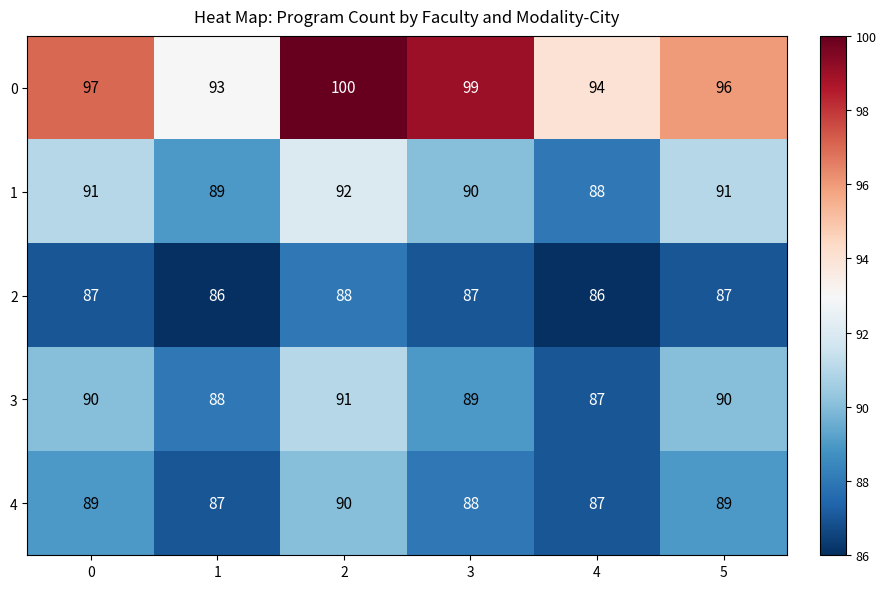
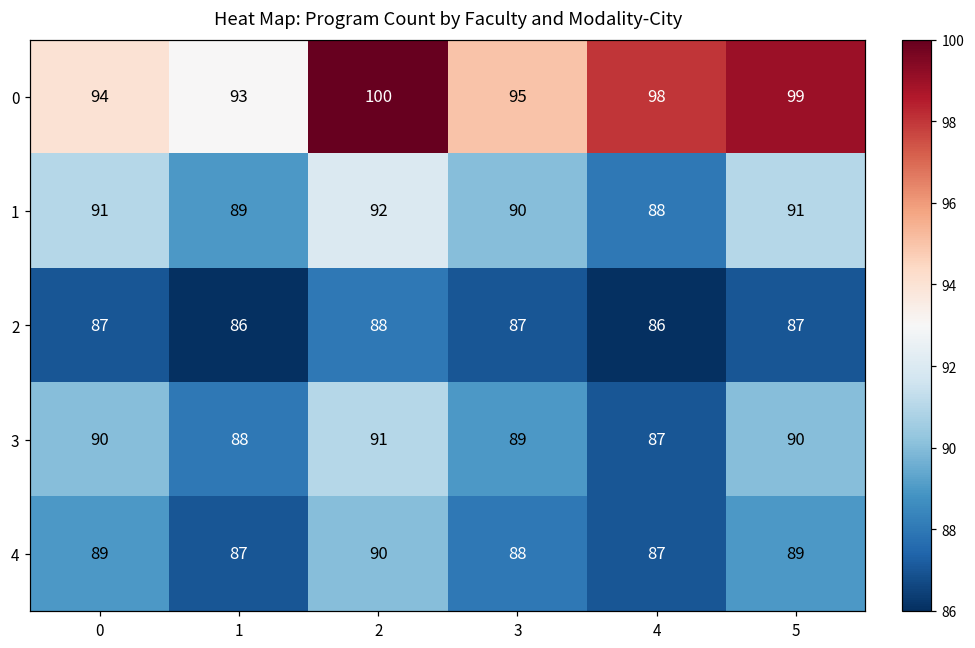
0, 0: 97 -> 94
0, 3: 99 -> 95
0, 4: 94 -> 98
0, 5: 96 -> 99
